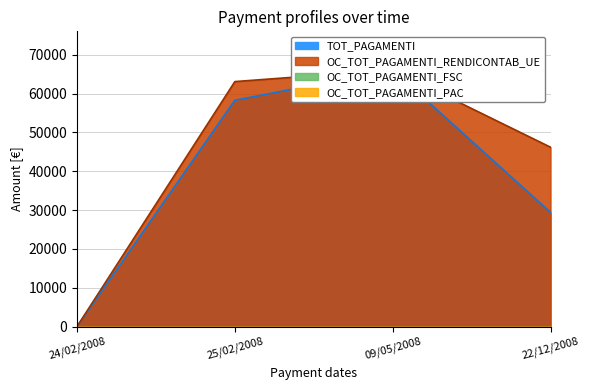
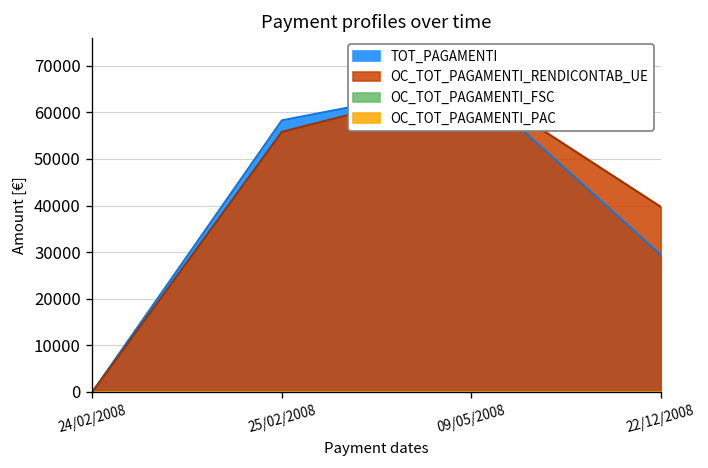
OC_TOT_PAGAMENTI_RENDICONTAB_UE, 25/02/2008: 63000 -> 56000
OC_TOT_PAGAMENTI_RENDICONTAB_UE, 22/12/2008: 46000 -> 40000
